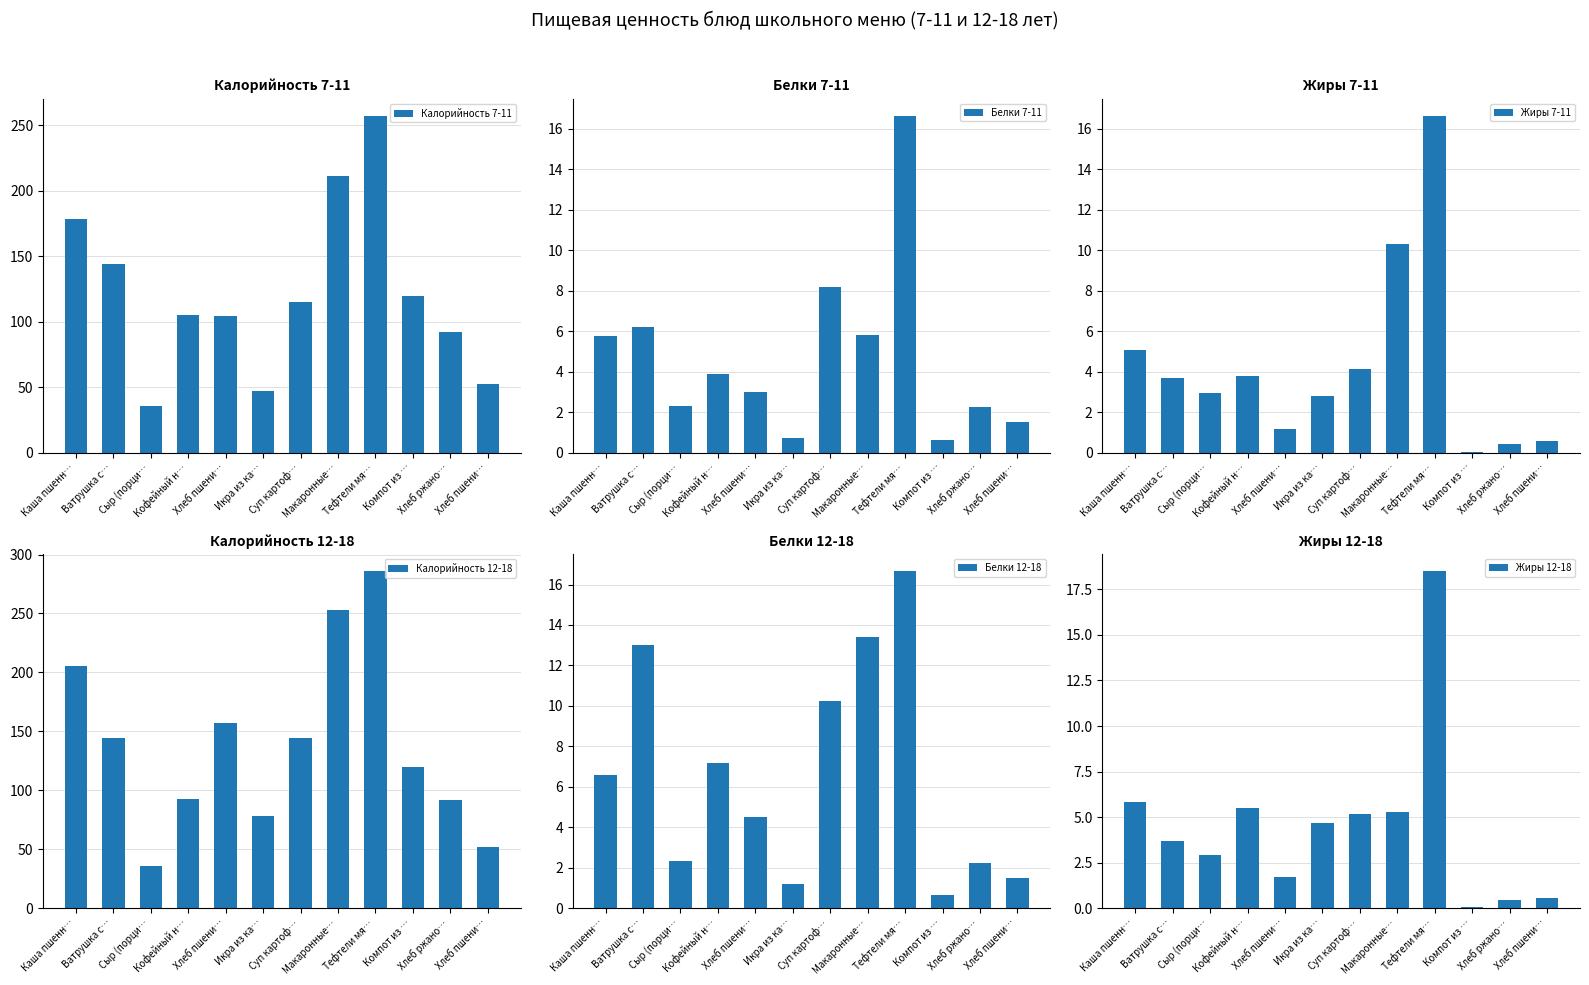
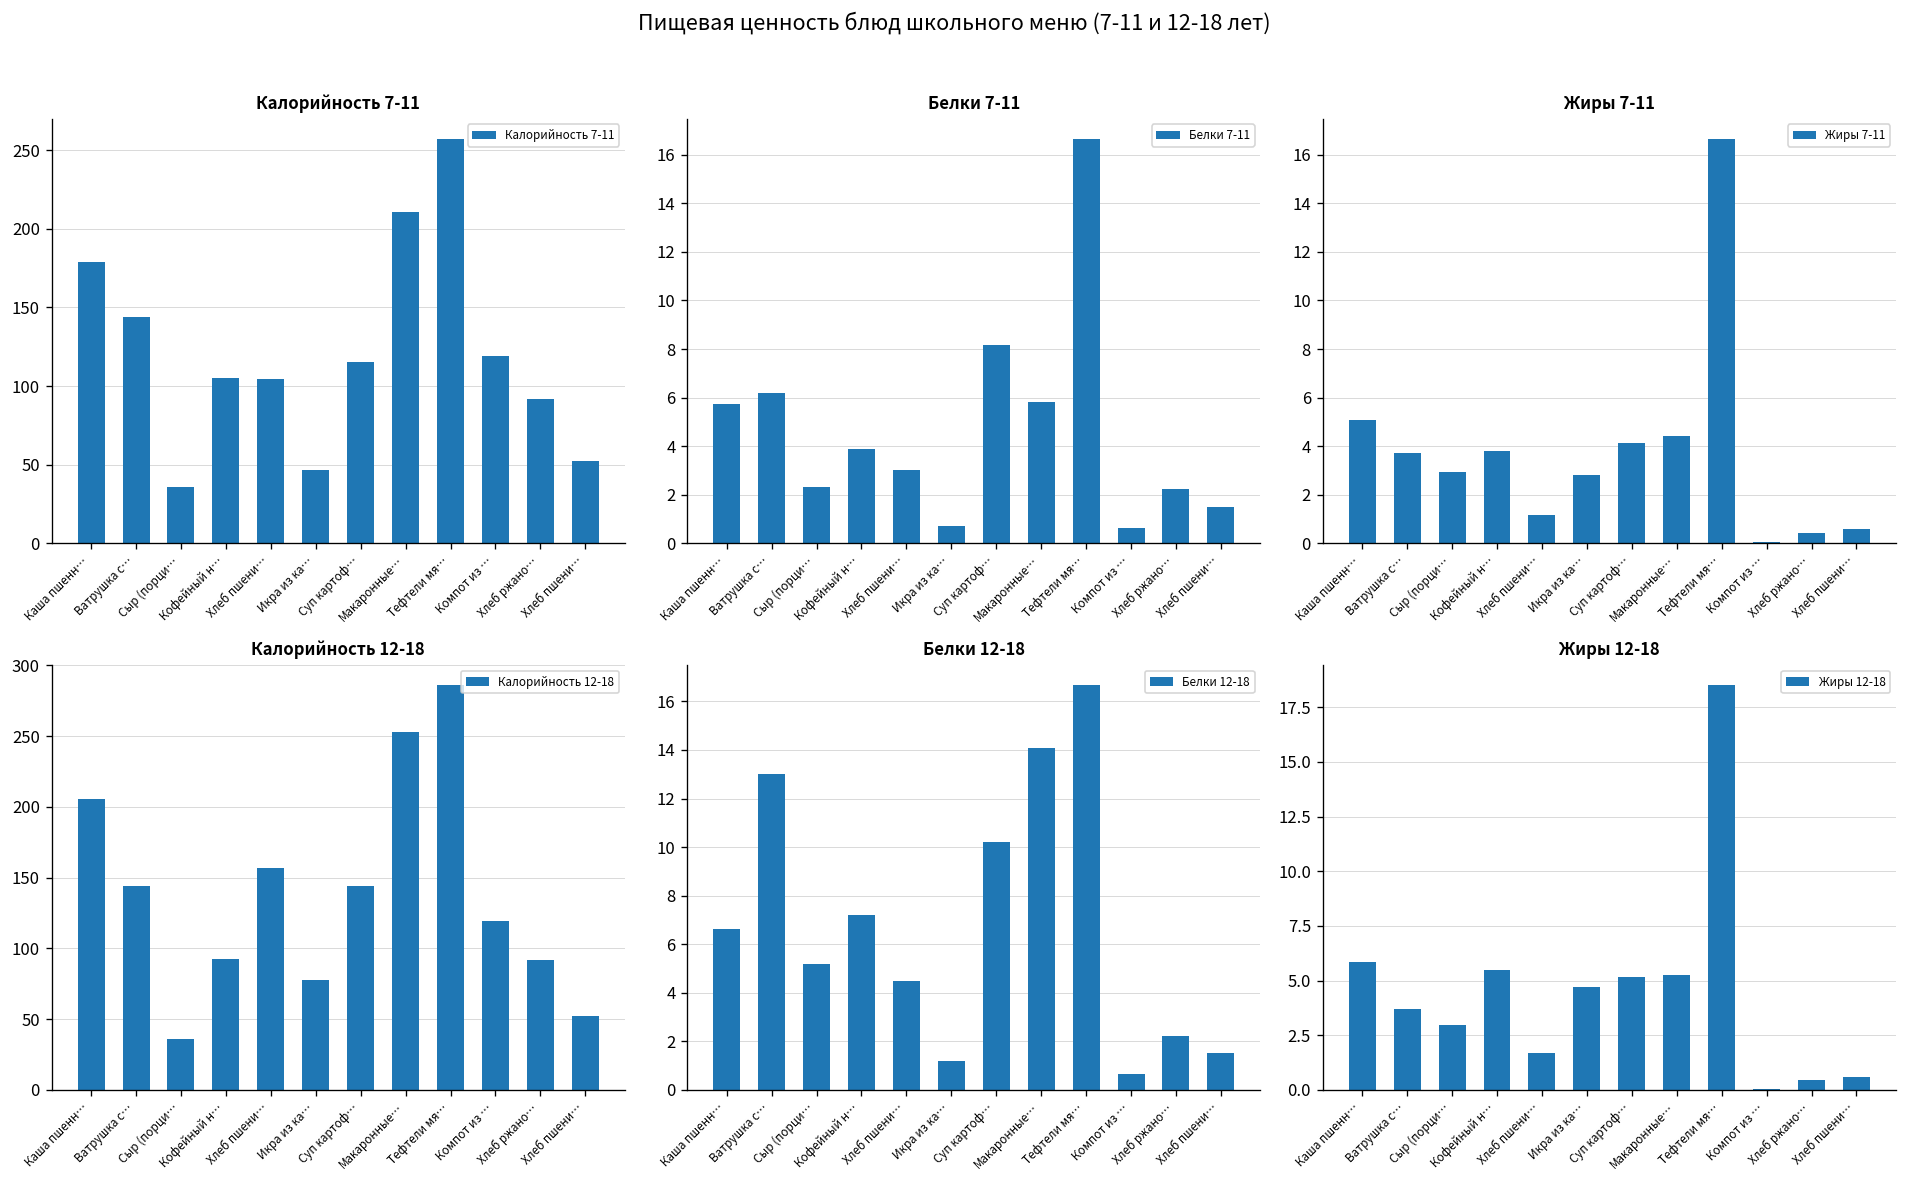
Жиры 7-11, Макаронные…: 10.3 -> 4.4
Белки 12-18, Сыр (порци…: 2.3 -> 5.2
Белки 12-18, Макаронные…: 13.4 -> 14.1
